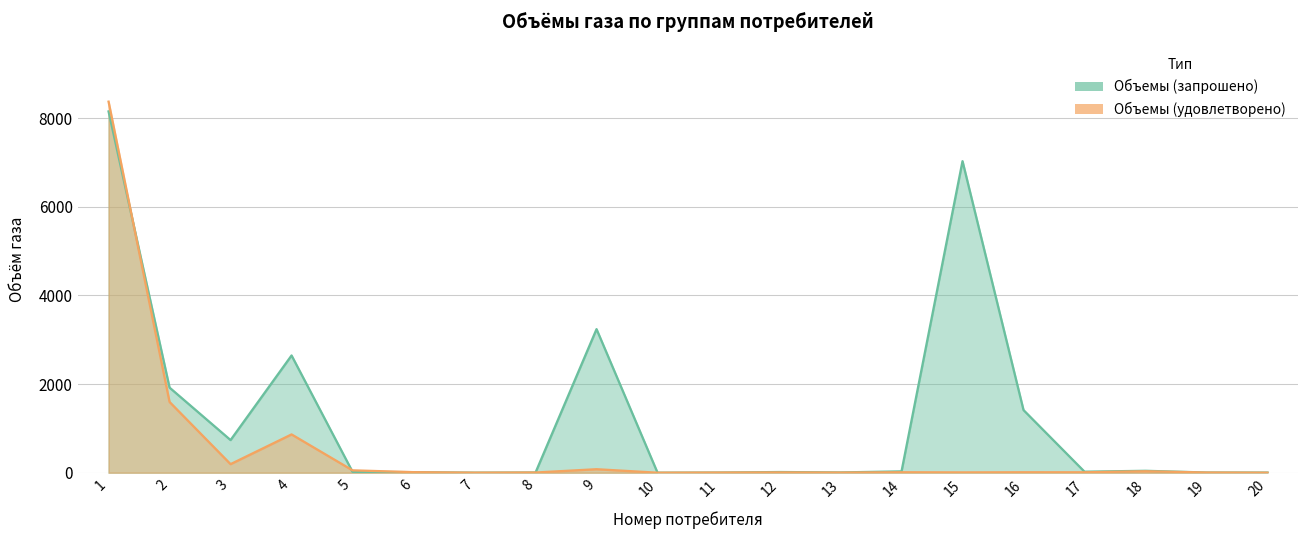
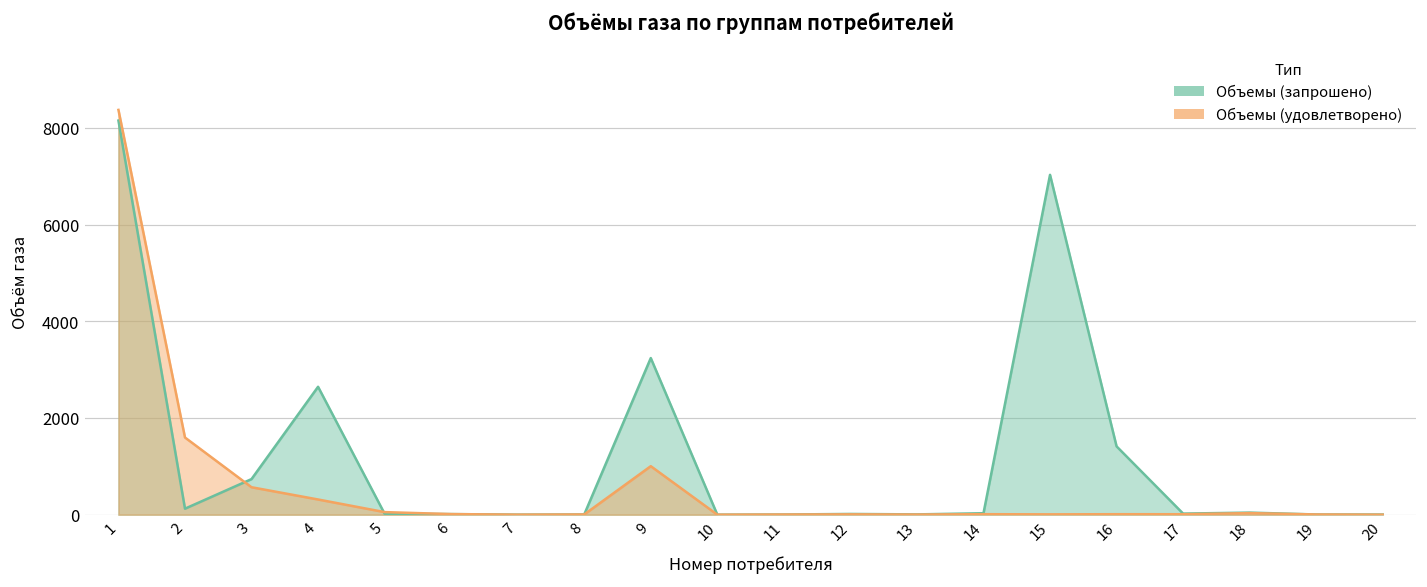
Объемы (запрошено), 2: 1900 -> 100
Объемы (удовлетворено), 3: 200 -> 600
Объемы (удовлетворено), 4: 900 -> 300
Объемы (удовлетворено), 9: 100 -> 1000
